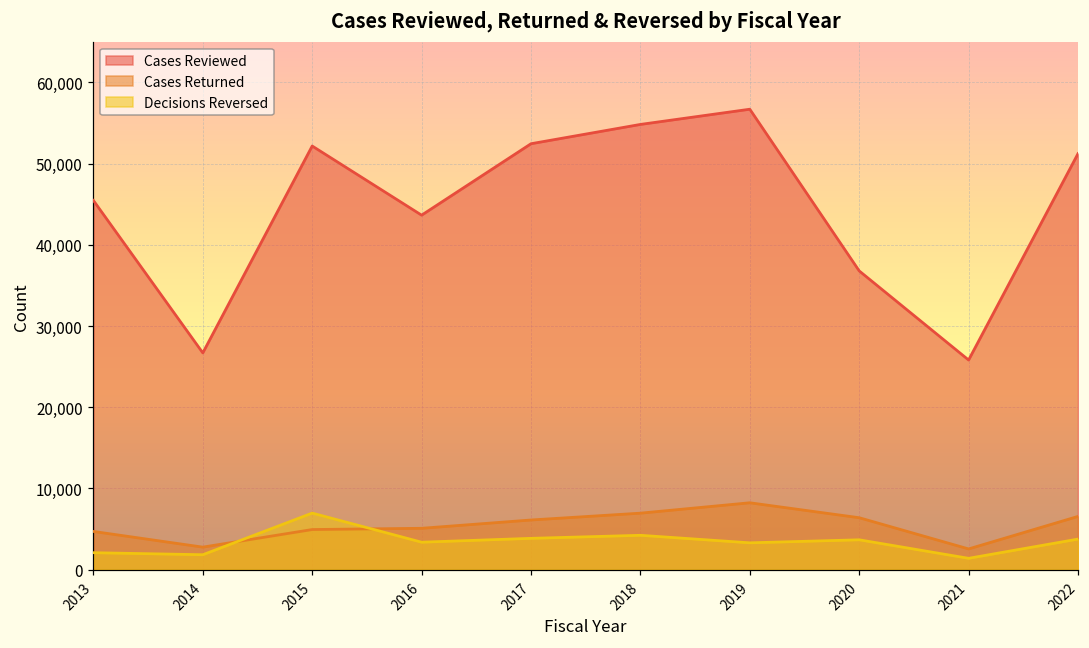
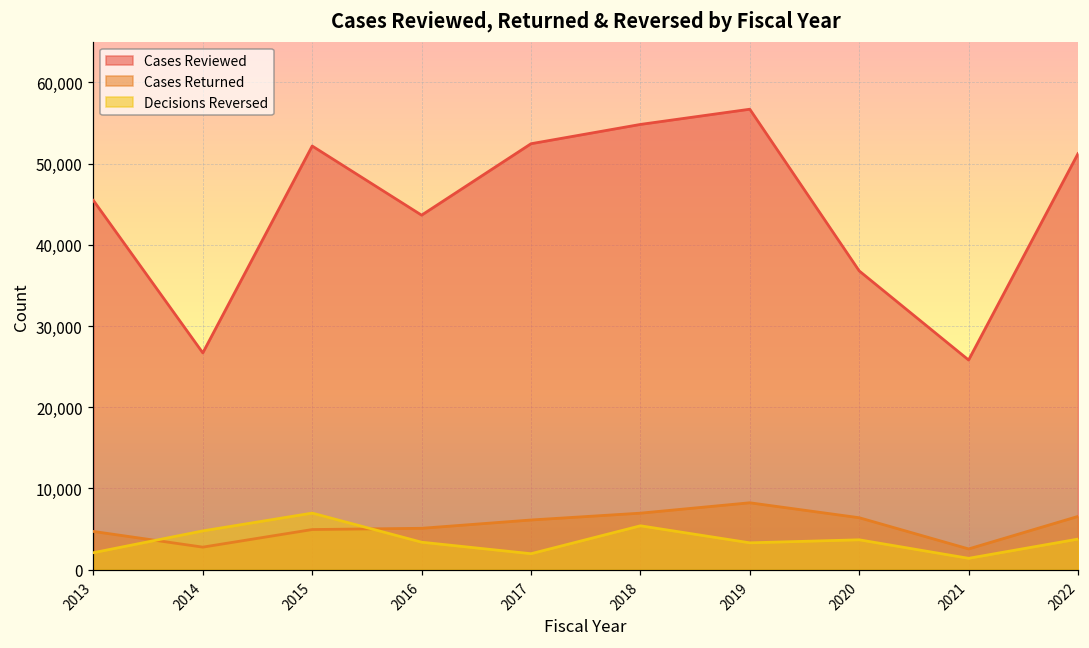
Decisions Reversed, 2014: 2,000 -> 5,000
Decisions Reversed, 2017: 4,000 -> 2,000
Decisions Reversed, 2018: 4,000 -> 5,000
